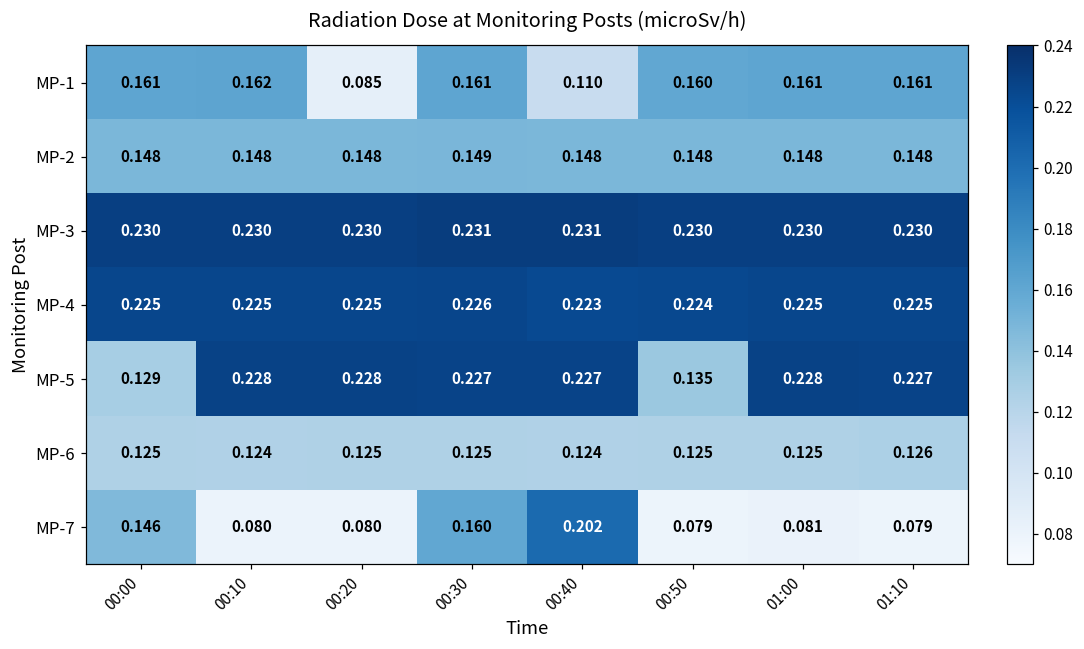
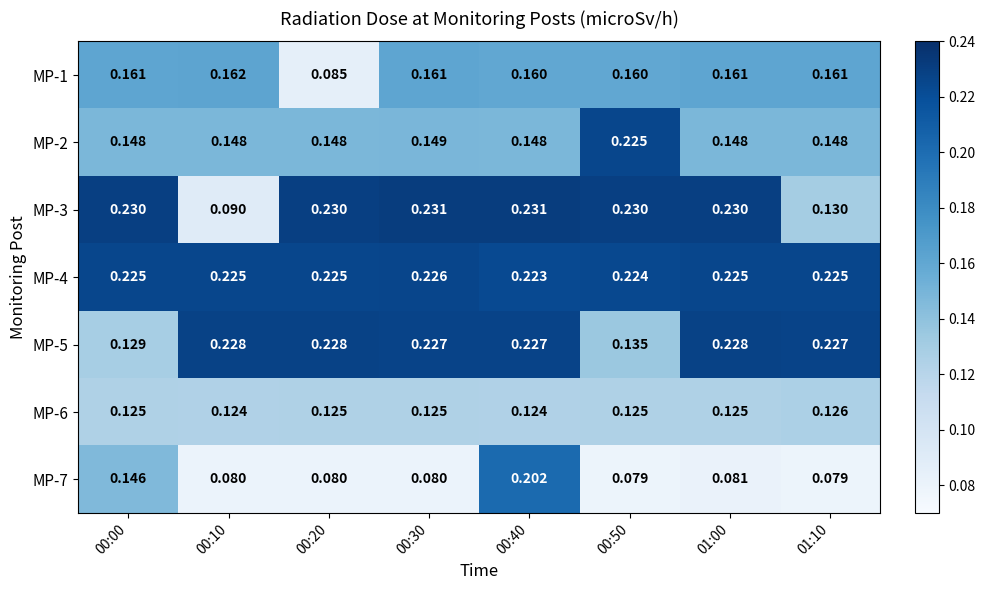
MP-1, 00:40: 0.110 -> 0.160
MP-2, 00:50: 0.148 -> 0.225
MP-3, 00:10: 0.230 -> 0.090
MP-3, 01:10: 0.230 -> 0.130
MP-7, 00:30: 0.160 -> 0.080
